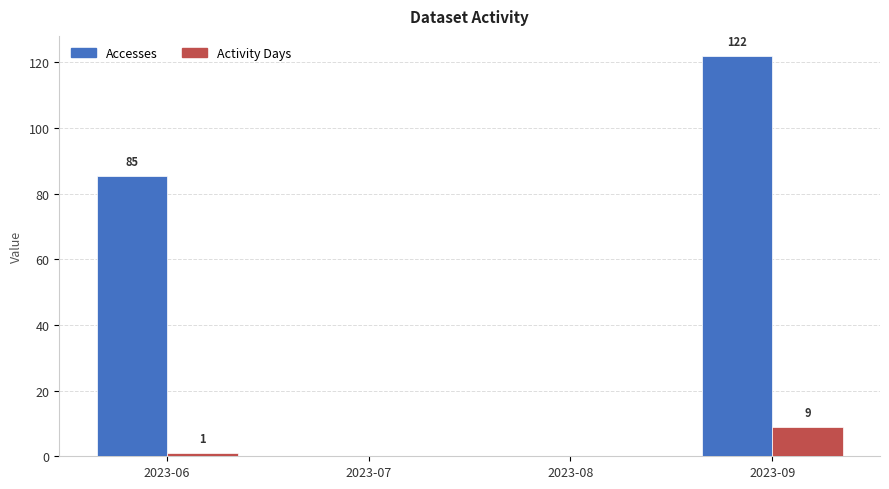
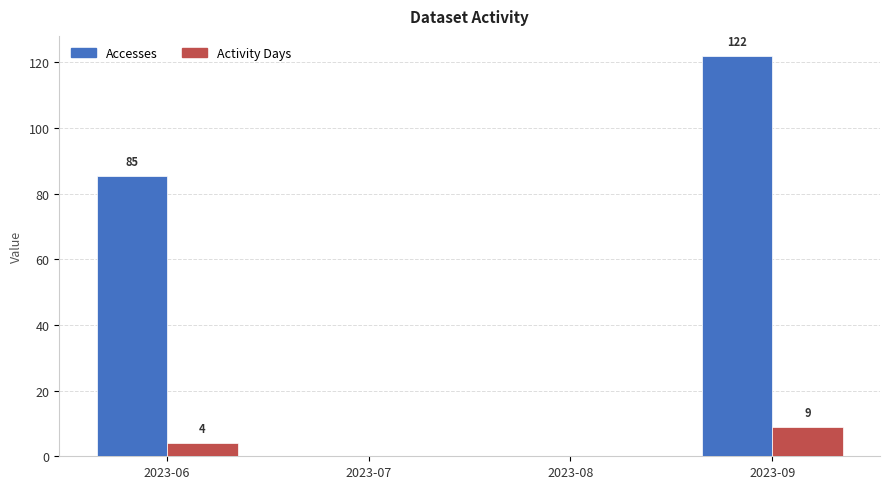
Activity Days, 2023-06: 1 -> 4
